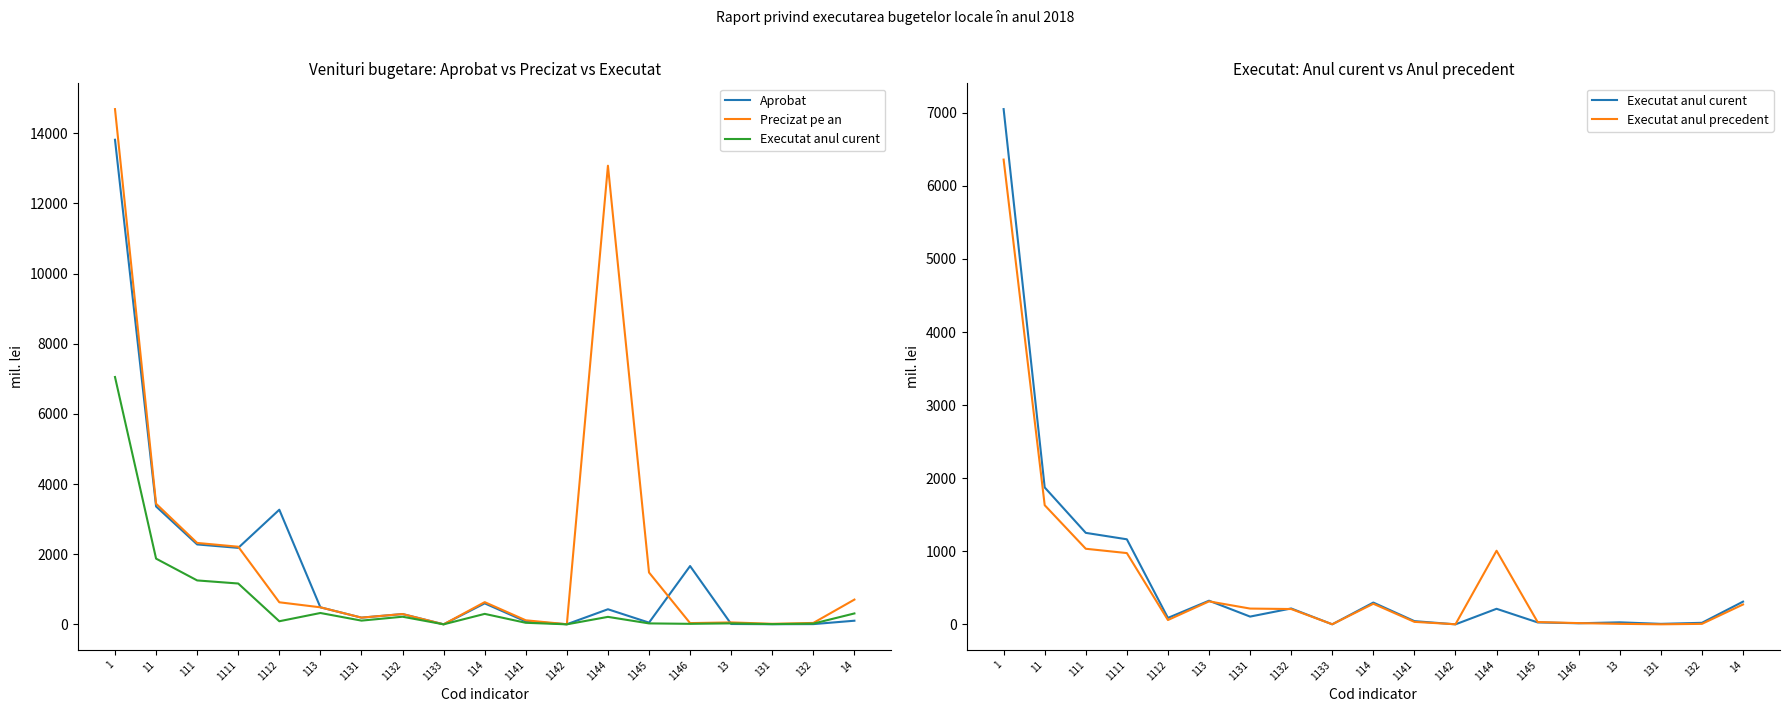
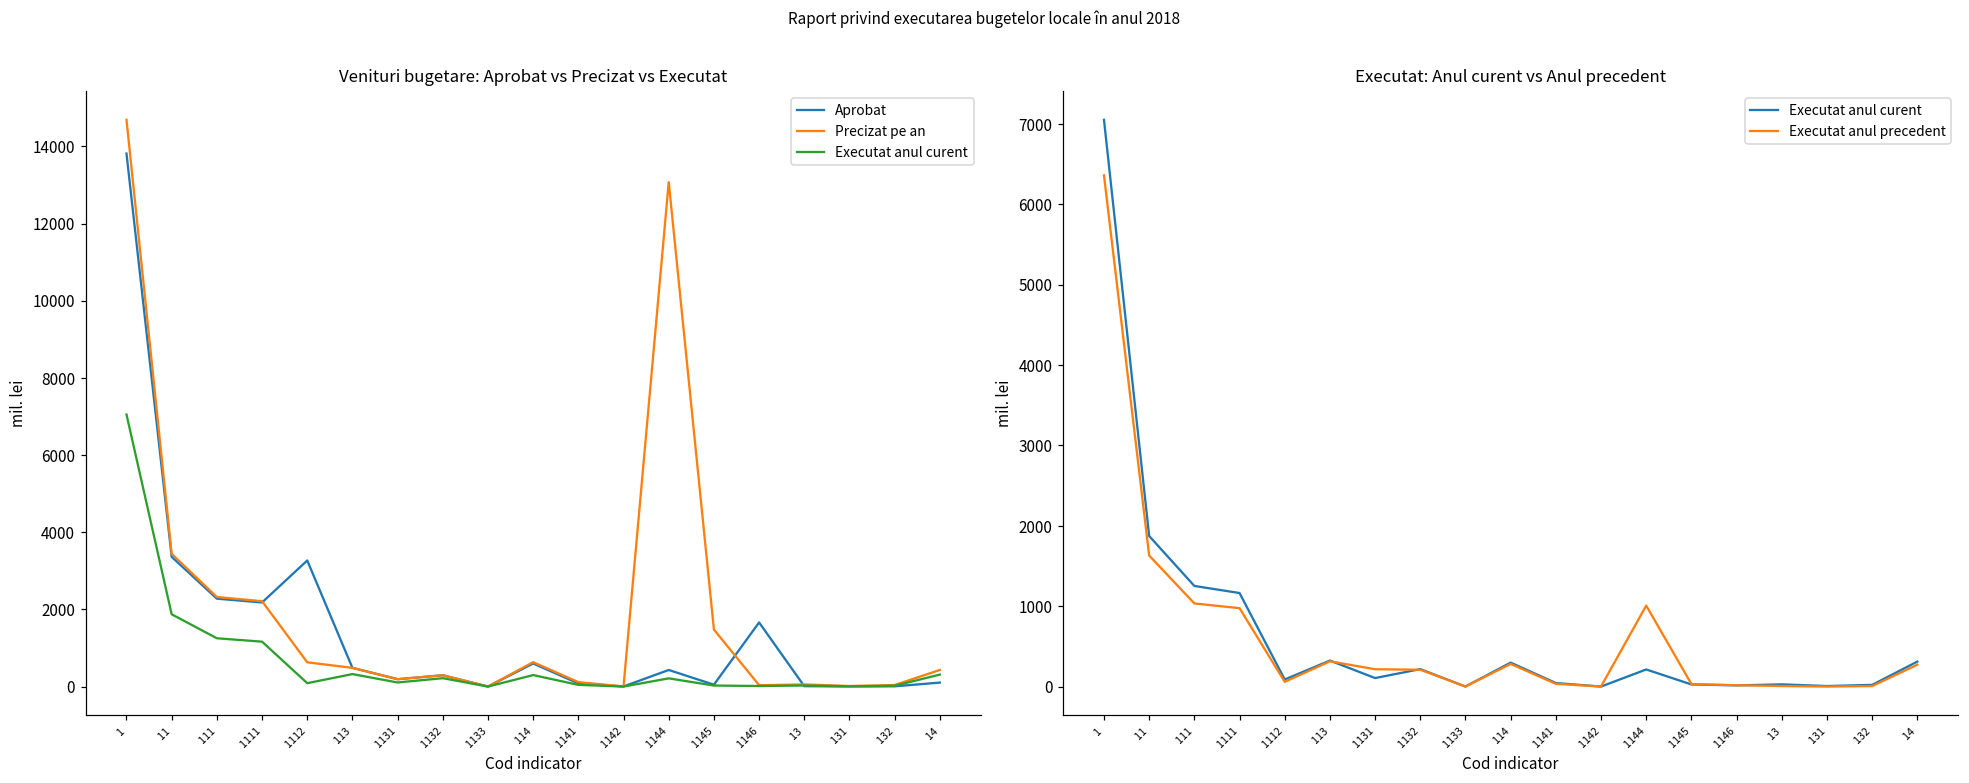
Venituri bugetare: Aprobat vs Precizat vs Executat, Precizat pe an, 14: 700 -> 400
